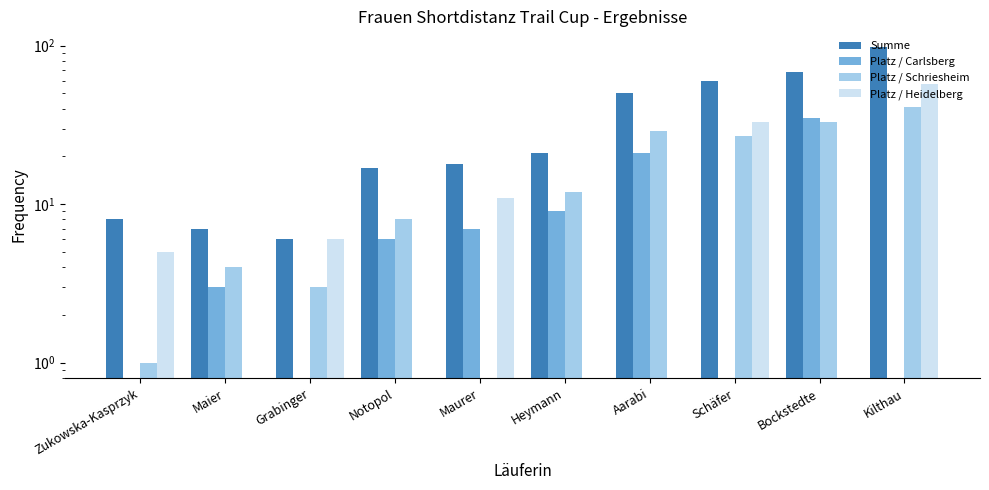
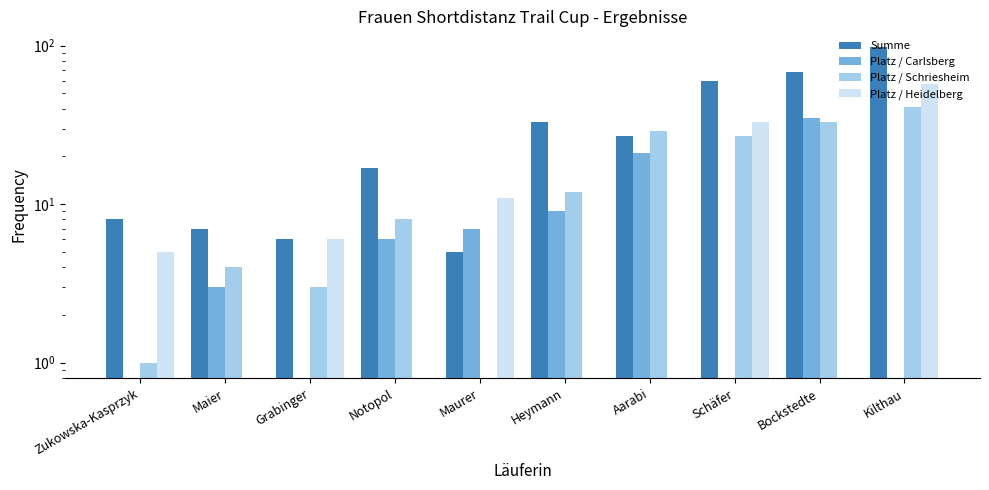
Summe, Maurer: 18 -> 5
Summe, Heymann: 21 -> 33
Summe, Aarabi: 50 -> 27
